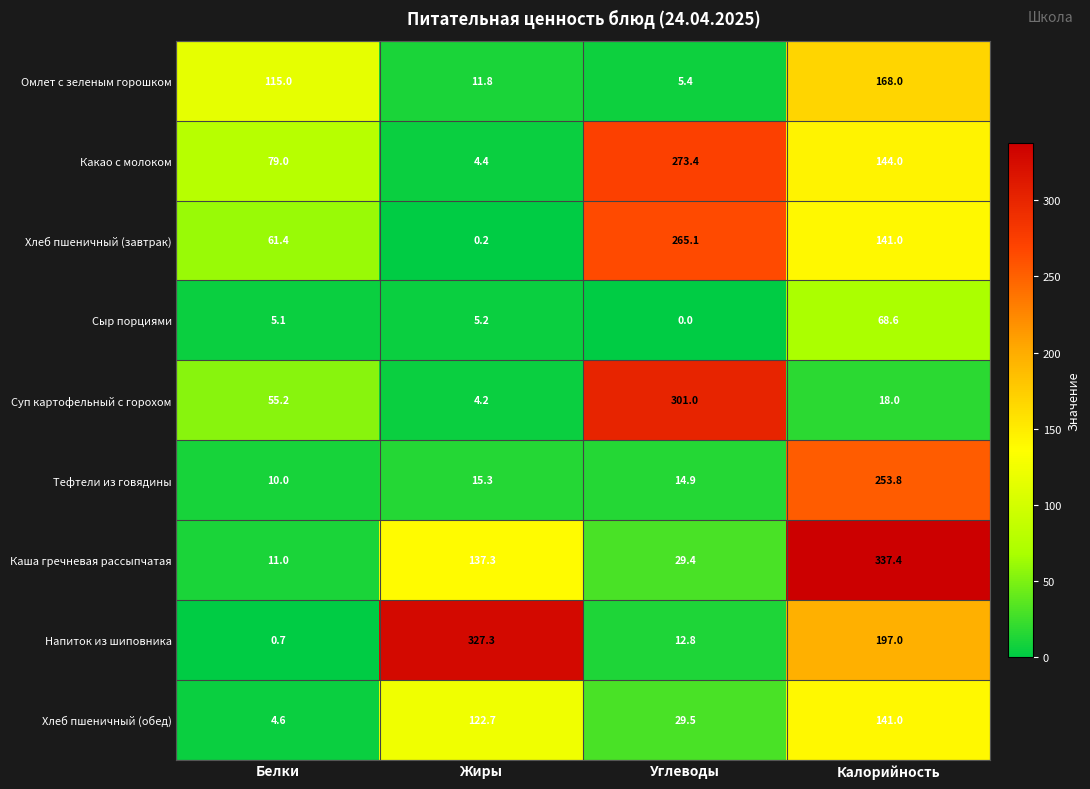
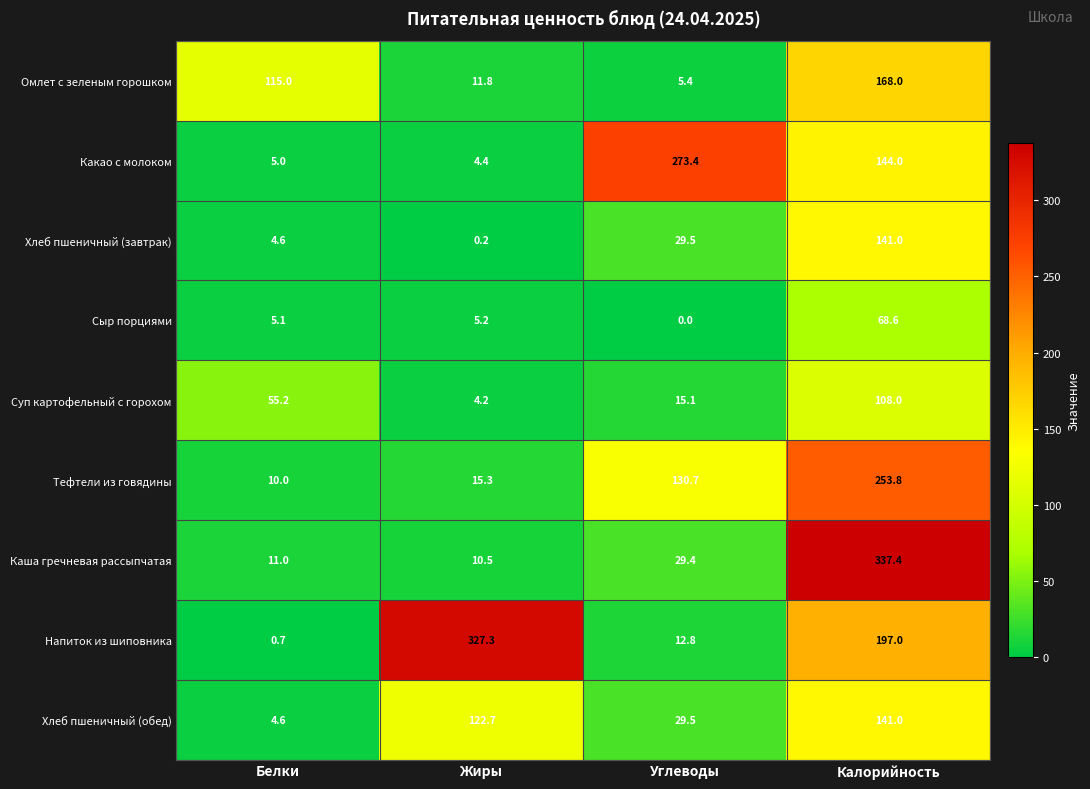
Какао с молоком, Белки: 79.0 -> 5.0
Хлеб пшеничный (завтрак), Белки: 61.4 -> 4.6
Хлеб пшеничный (завтрак), Углеводы: 265.1 -> 29.5
Суп картофельный с горохом, Углеводы: 301.0 -> 15.1
Суп картофельный с горохом, Калорийность: 18.0 -> 108.0
Тефтели из говядины, Углеводы: 14.9 -> 130.7
Каша гречневая рассыпчатая, Жиры: 137.3 -> 10.5
